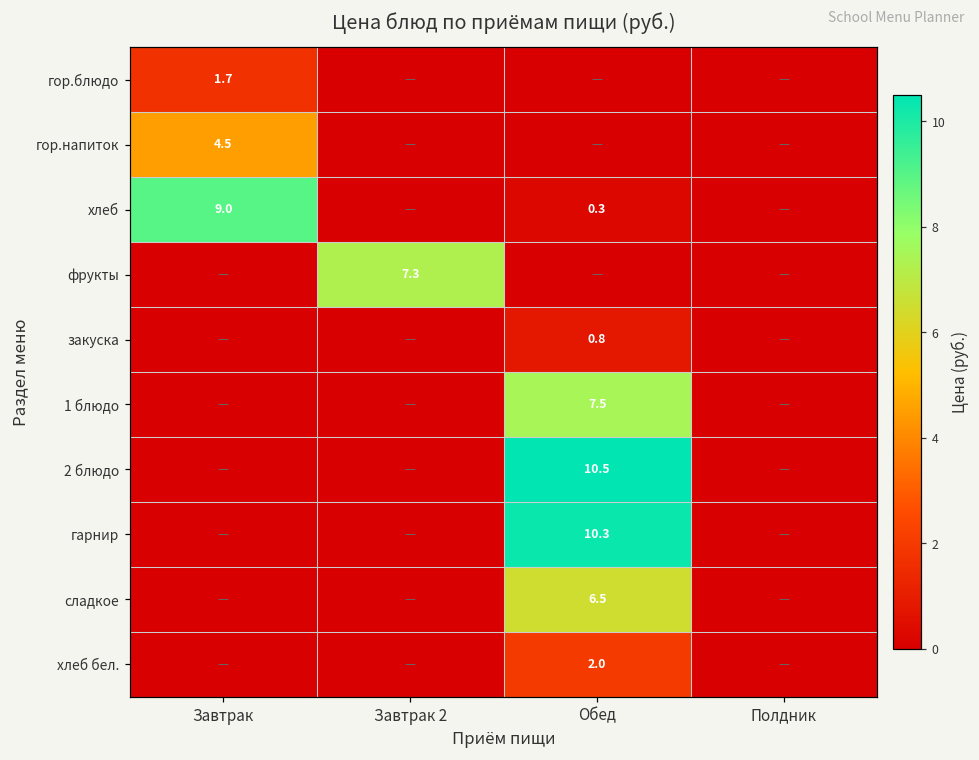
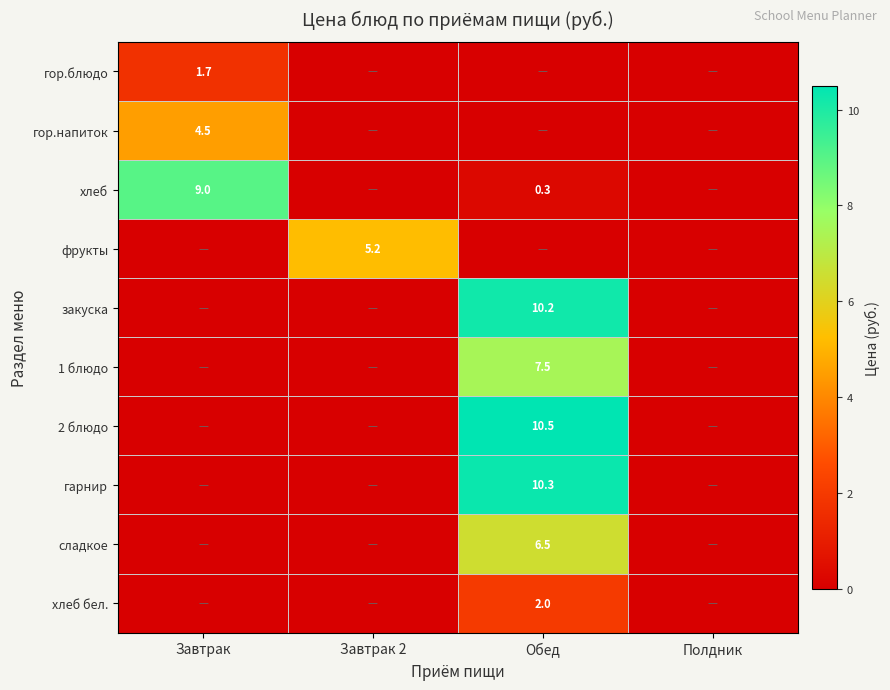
фрукты, Завтрак 2: 7.3 -> 5.2
закуска, Обед: 0.8 -> 10.2
